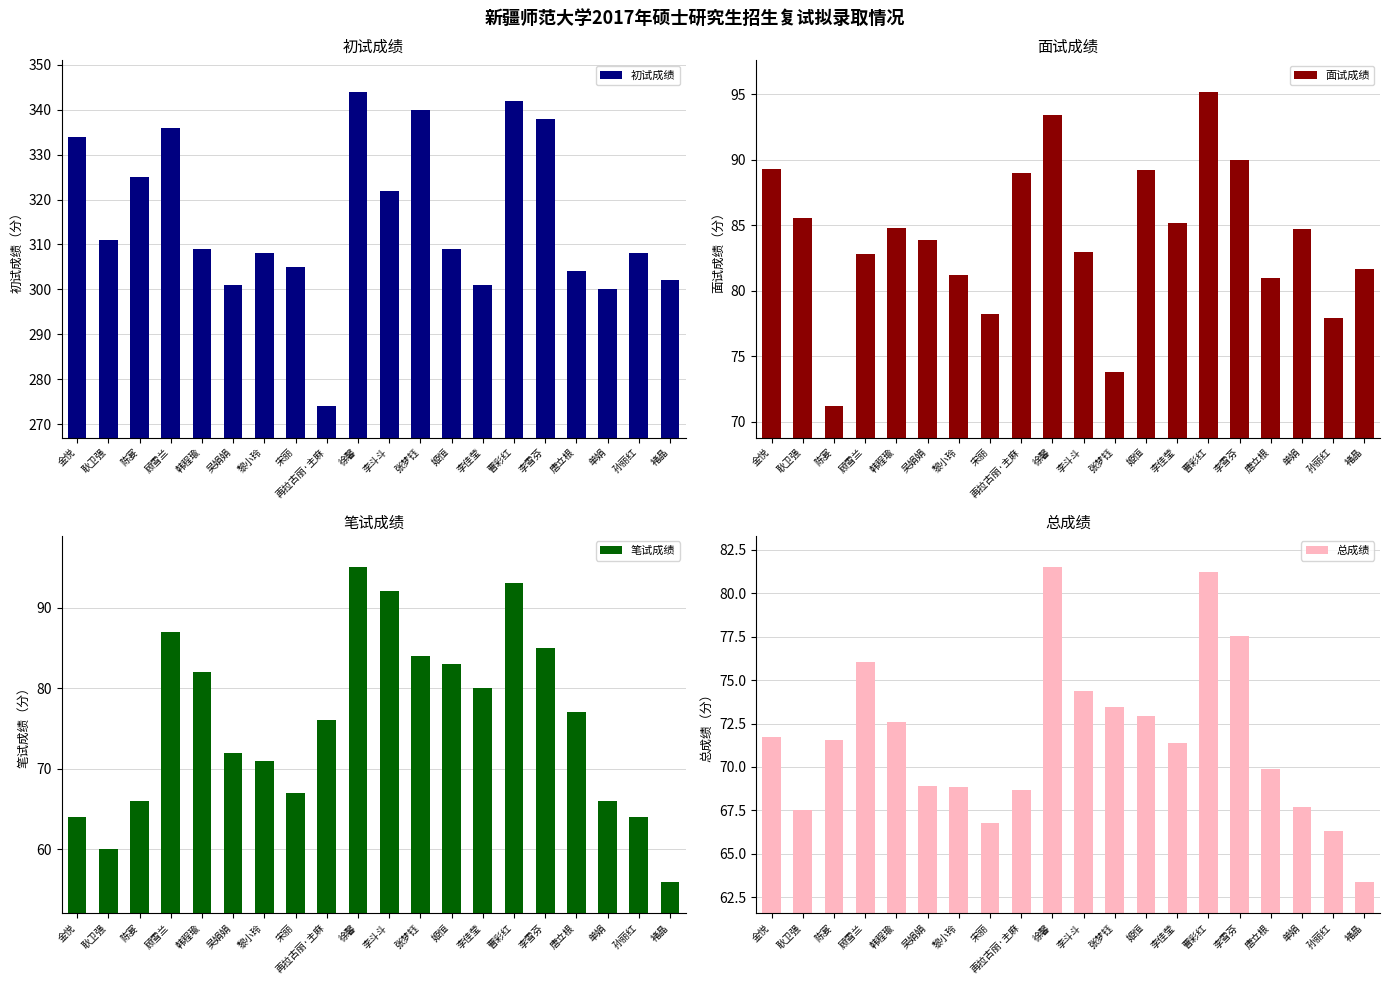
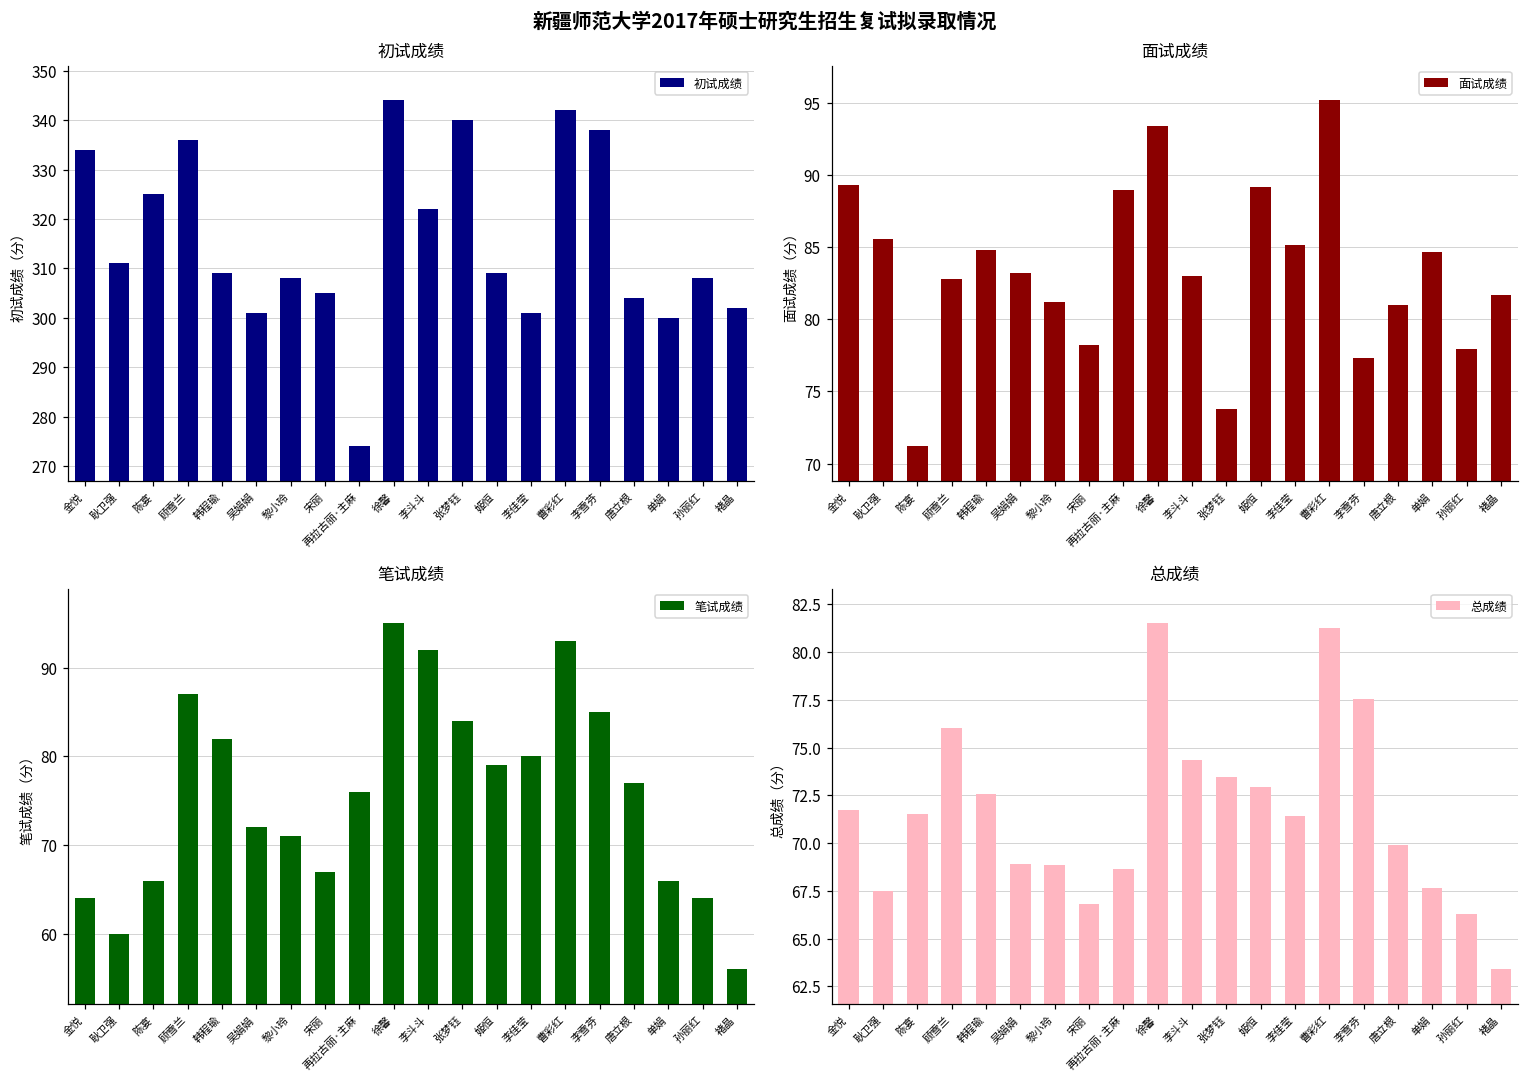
面试成绩, 吴娟娟: 83.9 -> 83.2
面试成绩, 李雪芬: 90.0 -> 77.3
笔试成绩, 姬恒: 83 -> 79
